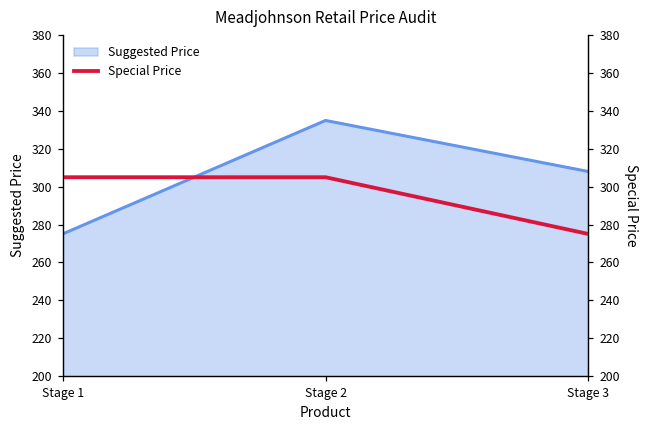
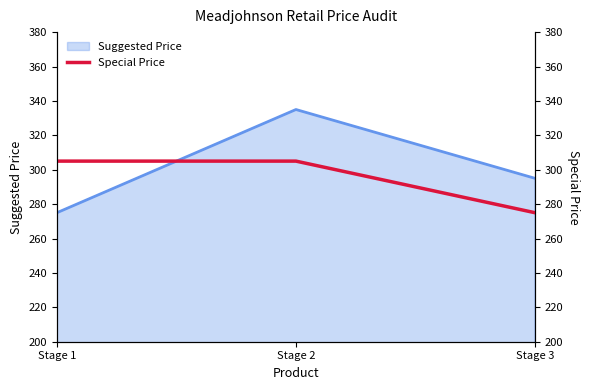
Suggested Price, Stage 3: 308 -> 295
